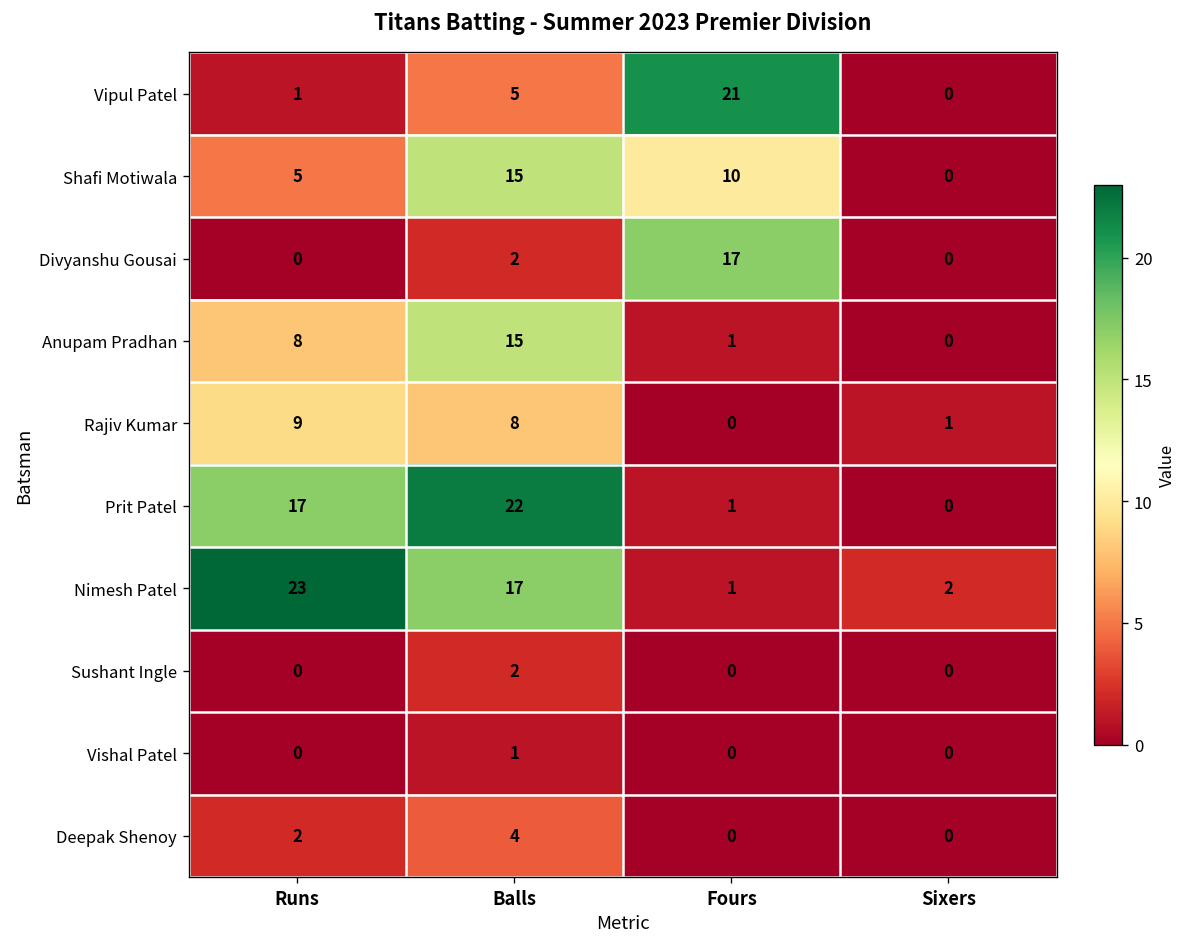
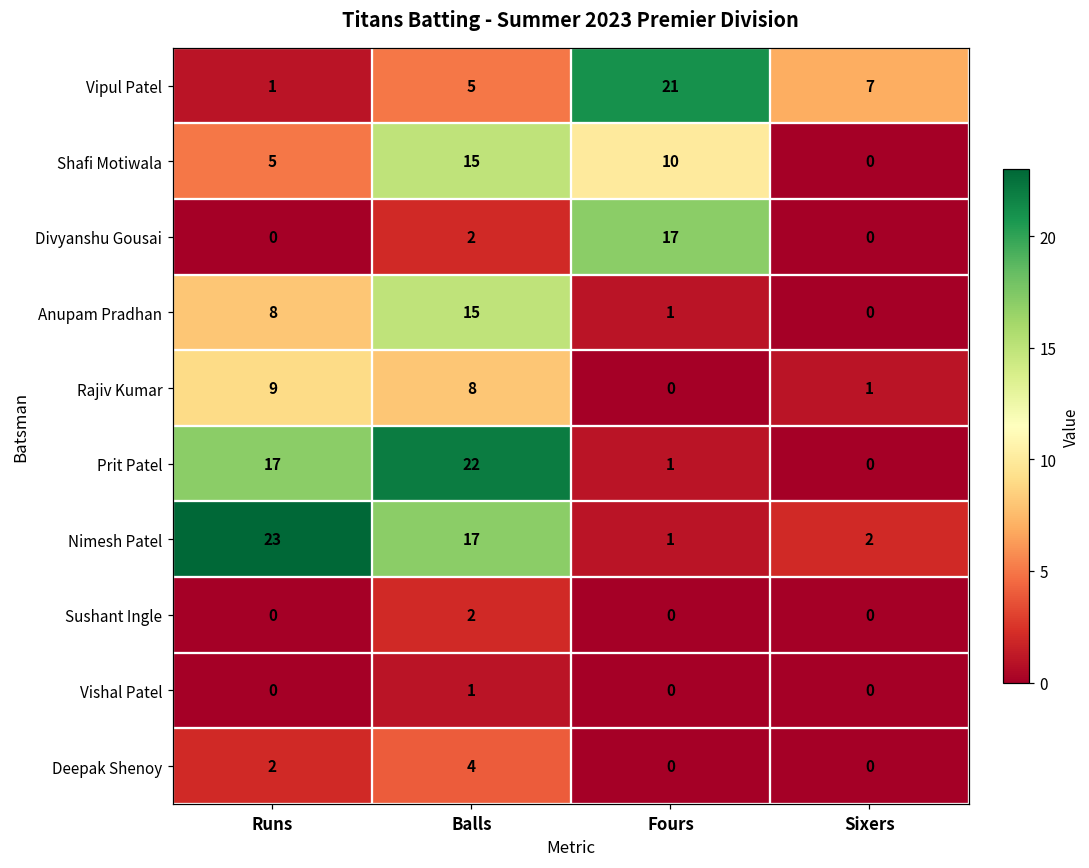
Vipul Patel, Sixers: 0 -> 7
